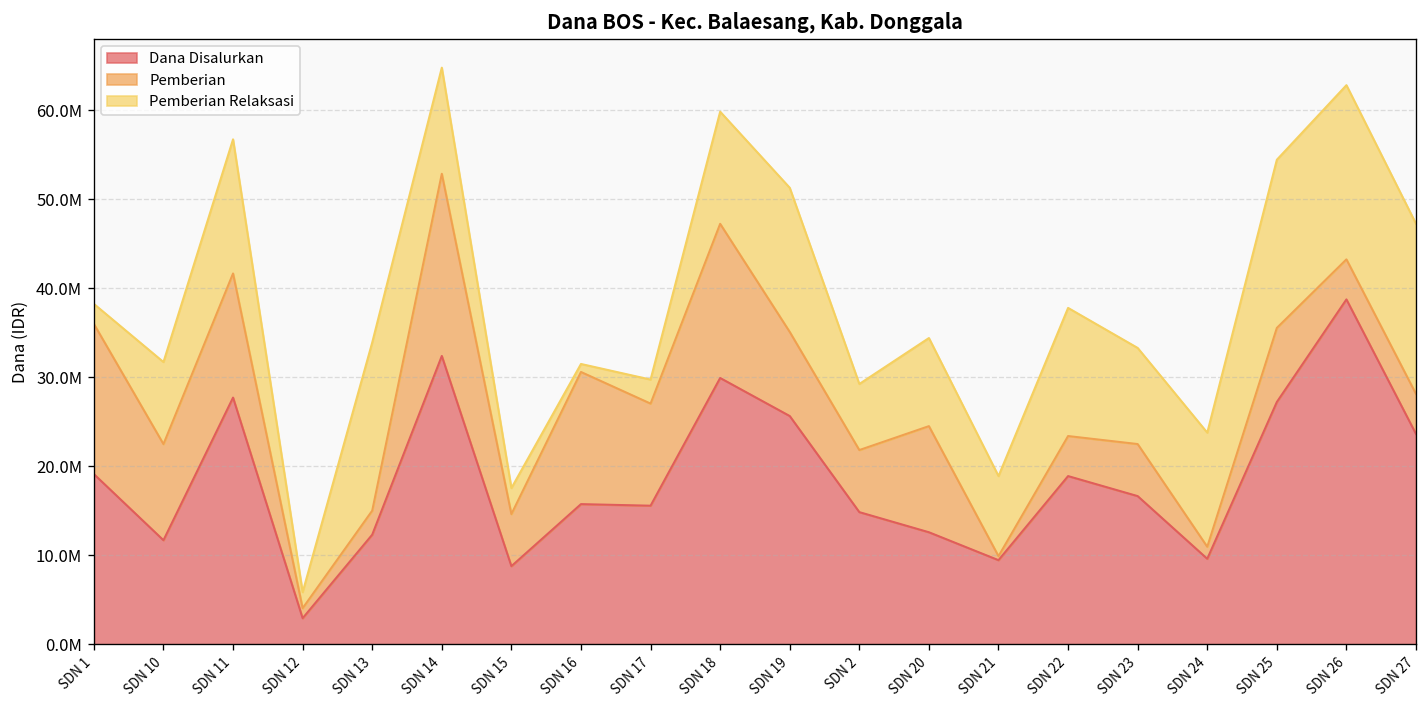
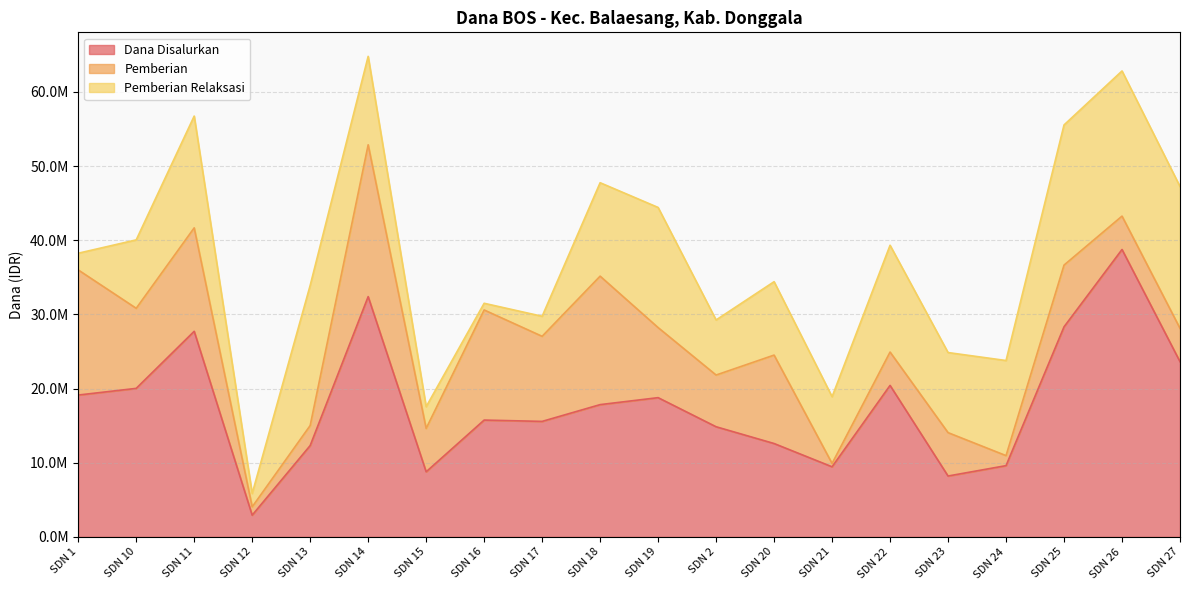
Dana Disalurkan, SDN 10: 12000000 -> 20000000
Dana Disalurkan, SDN 18: 30000000 -> 18000000
Dana Disalurkan, SDN 19: 26000000 -> 19000000
Dana Disalurkan, SDN 22: 19000000 -> 20000000
Dana Disalurkan, SDN 23: 17000000 -> 8000000
Dana Disalurkan, SDN 25: 27000000 -> 28000000
